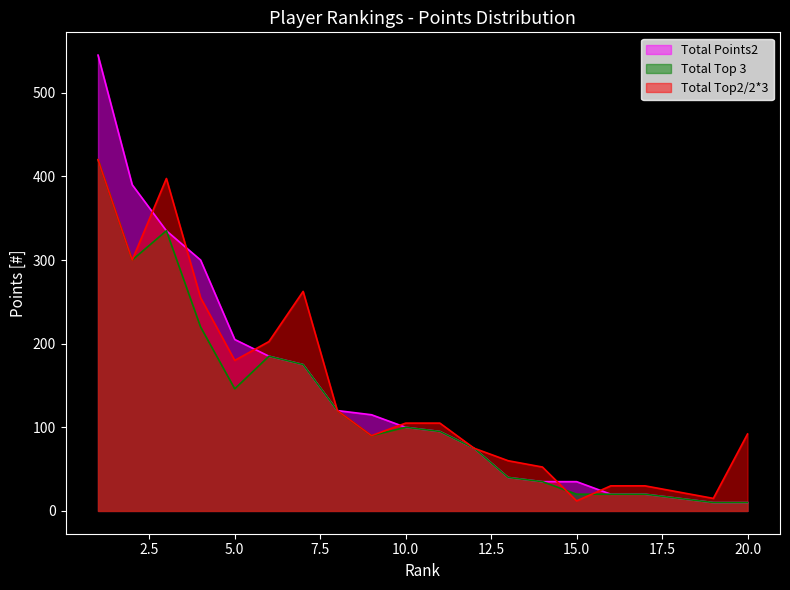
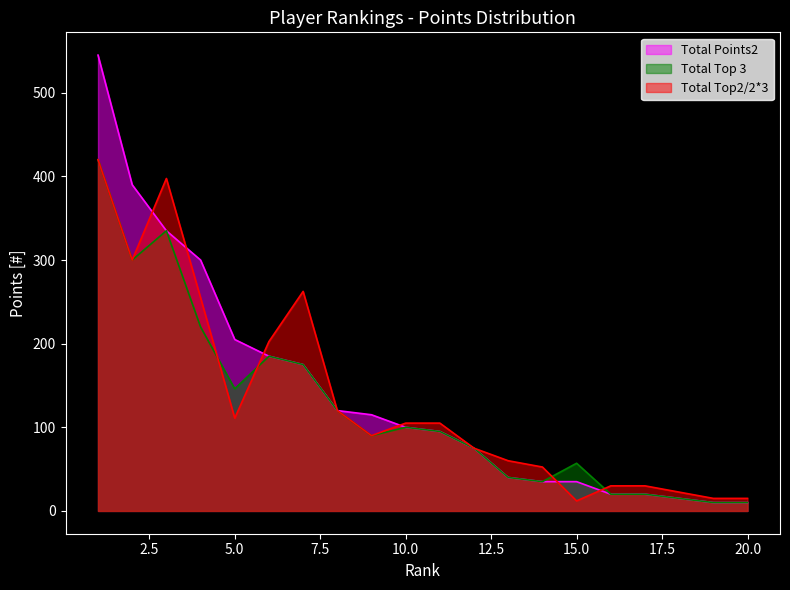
Total Top2/2*3, 5.0: 180 -> 110
Total Top 3, 15.0: 20 -> 60
Total Top2/2*3, 20.0: 90 -> 20
